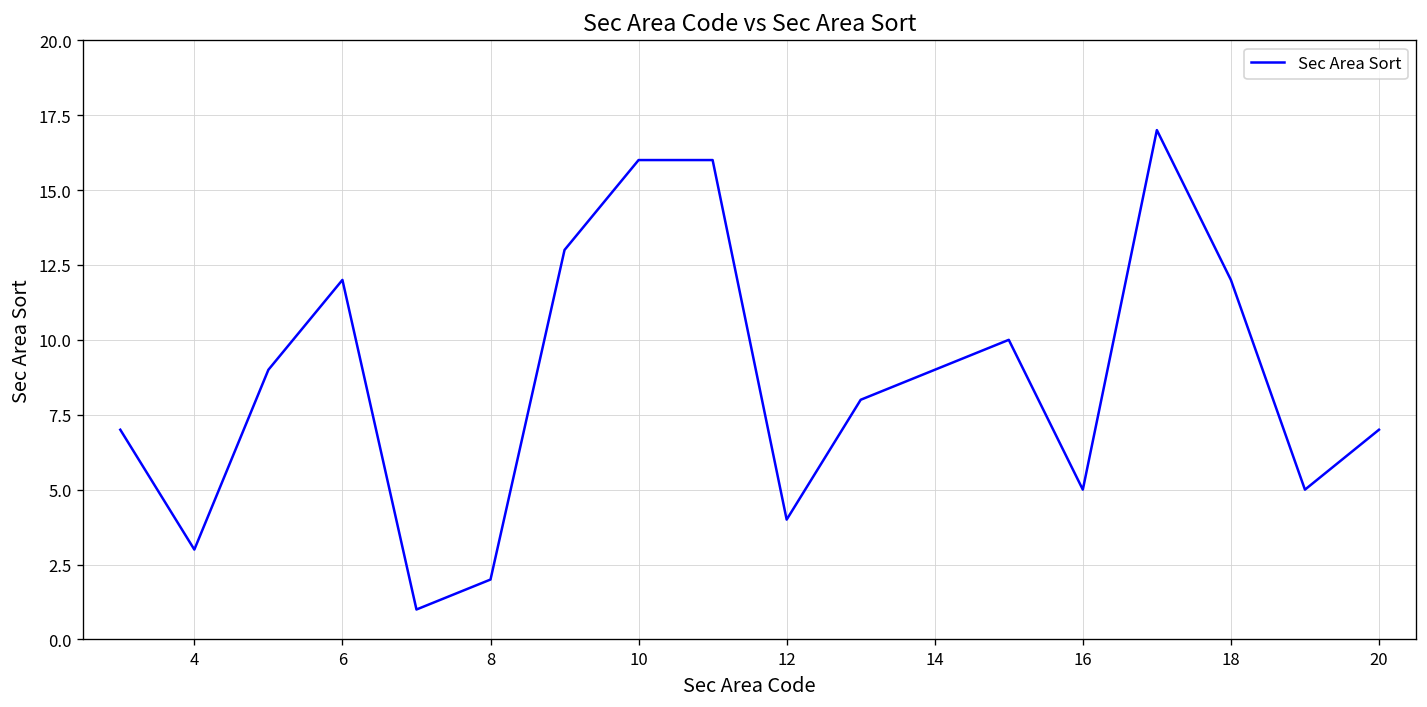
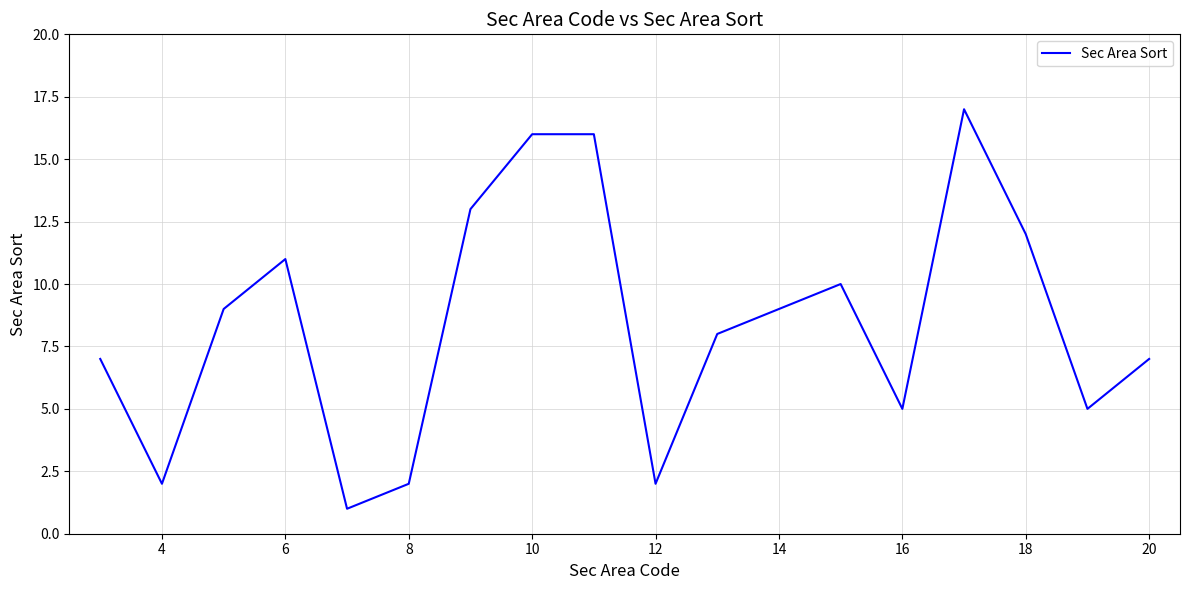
4: 3 -> 2
6: 12 -> 11
12: 4 -> 2
